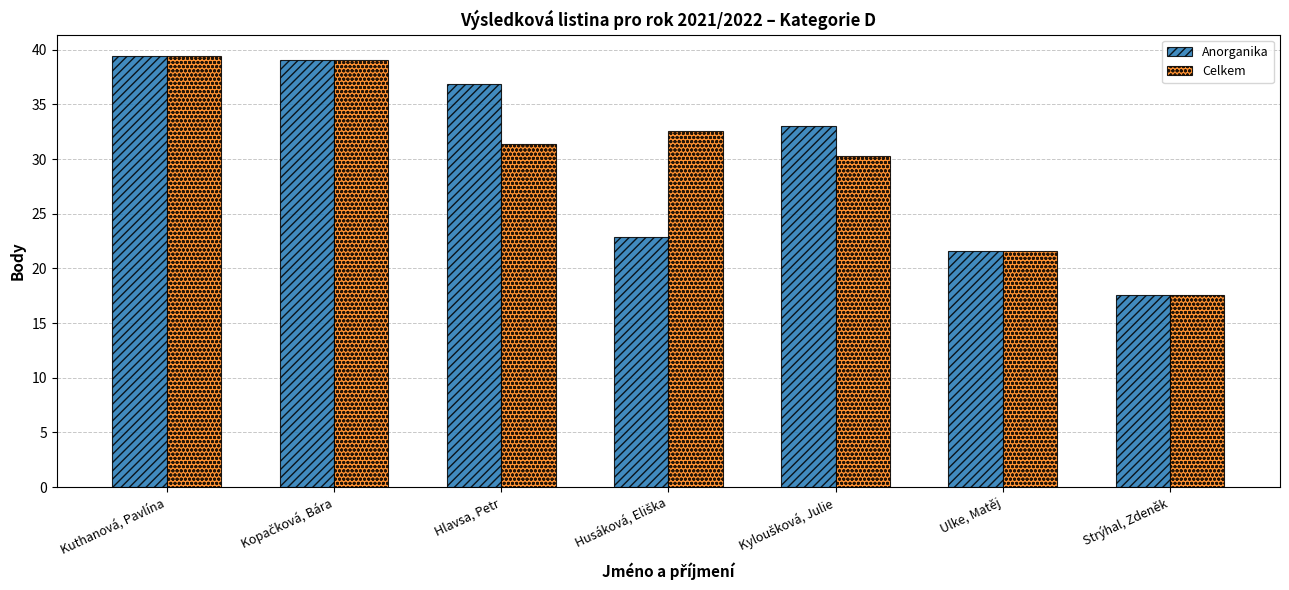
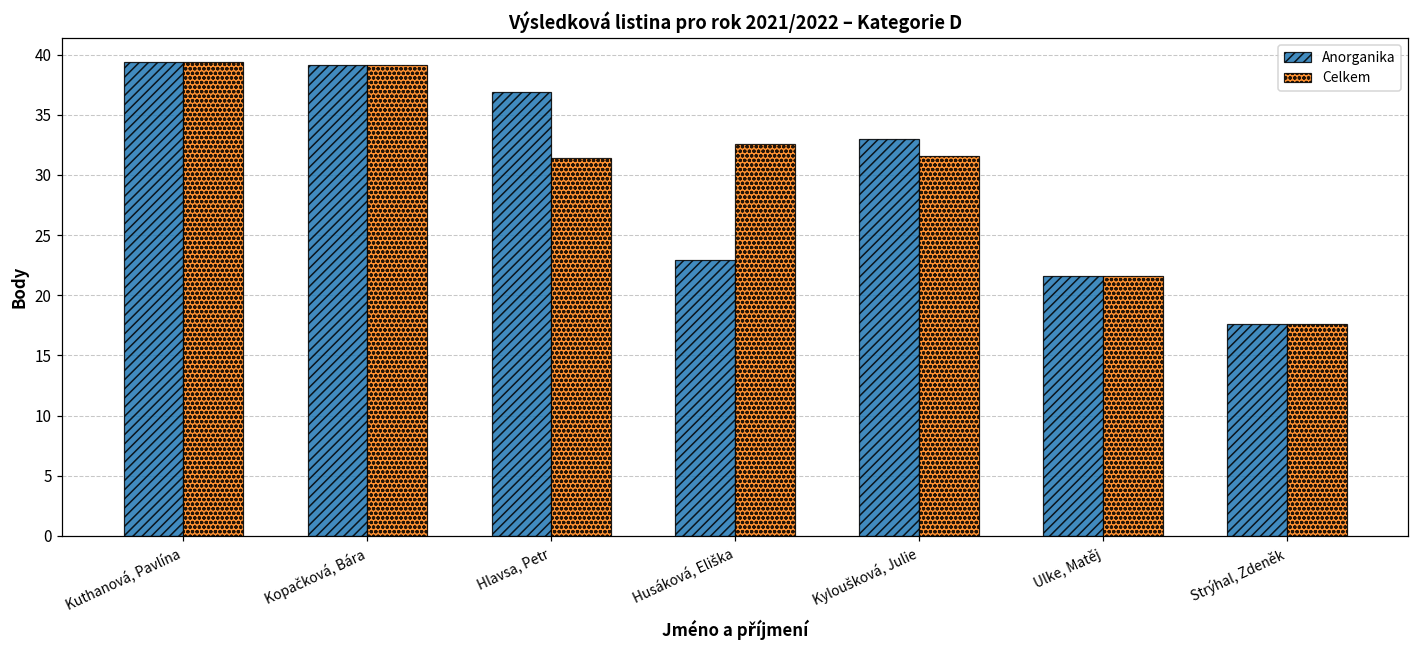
Celkem, Kyloušková, Julie: 30.3 -> 31.6
